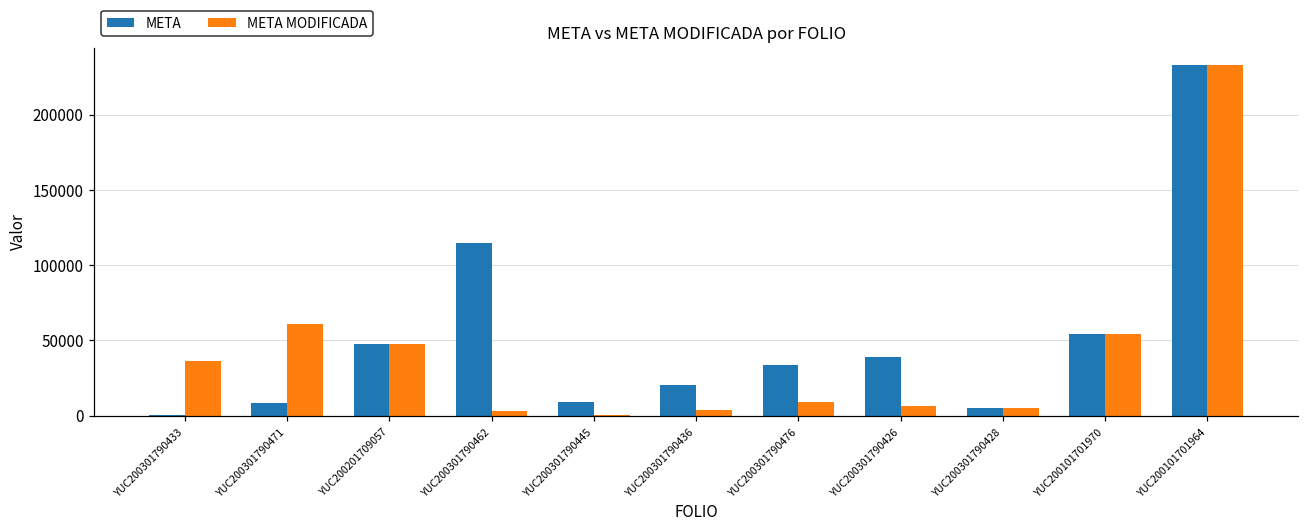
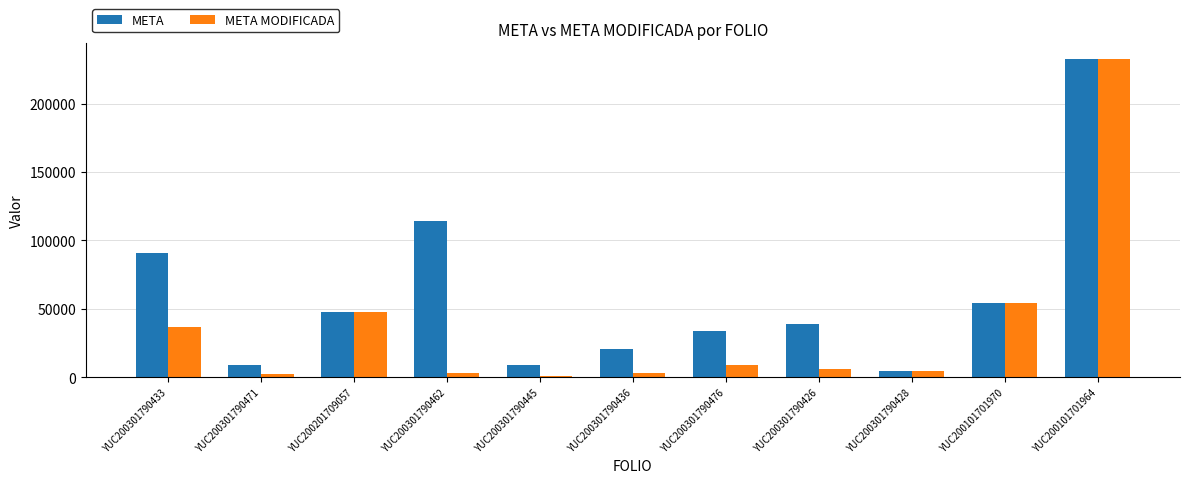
META, YUC200301790433: 0 -> 90000
META MODIFICADA, YUC200301790471: 61000 -> 2000
